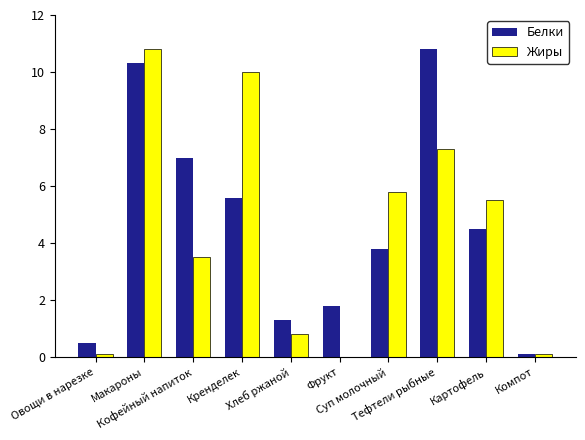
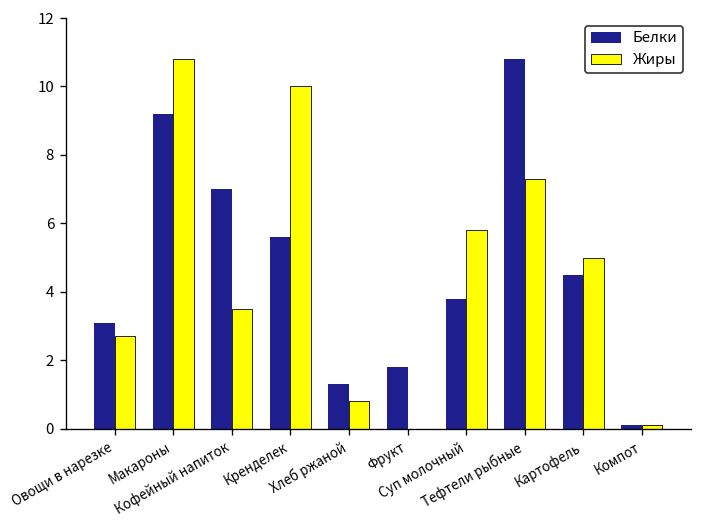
Белки, Овощи в нарезке: 0.5 -> 3.1
Жиры, Овощи в нарезке: 0.1 -> 2.7
Белки, Макароны: 10.3 -> 9.2
Жиры, Картофель: 5.5 -> 5.0
